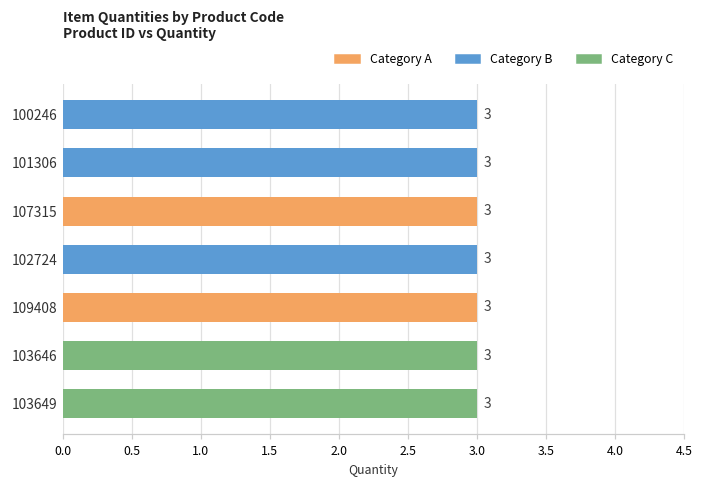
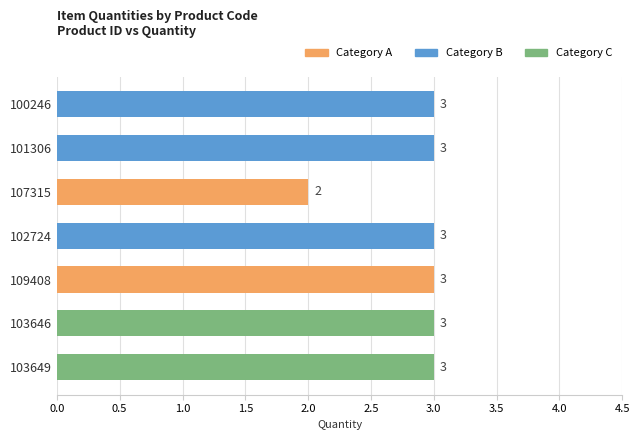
107315: 3 -> 2
